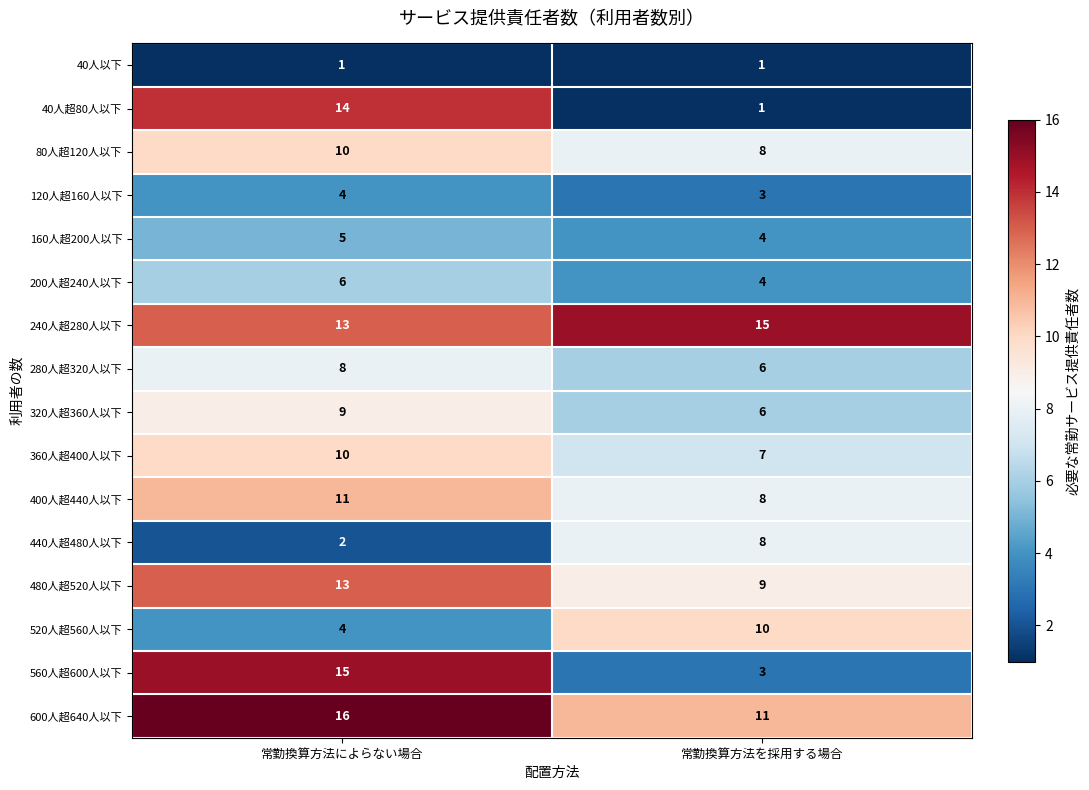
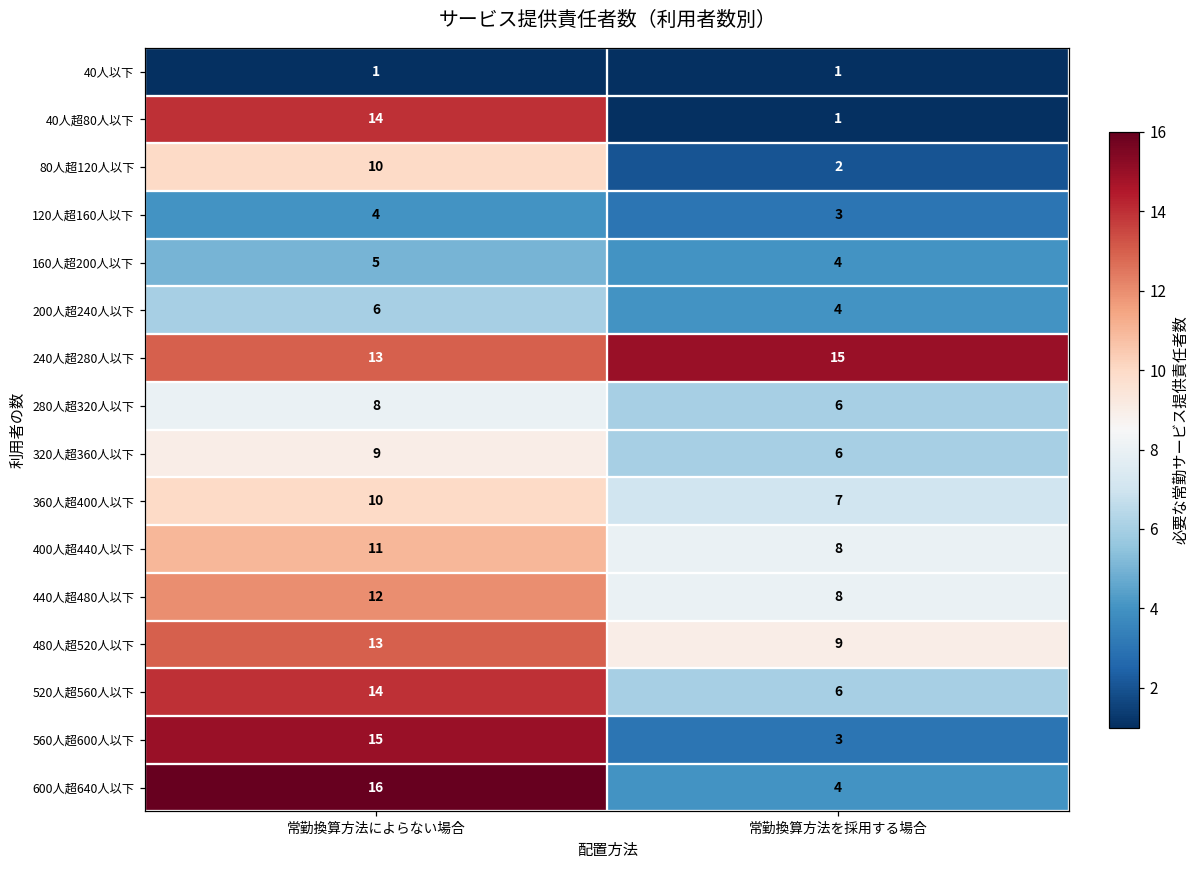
80人超120人以下, 常勤換算方法を採用する場合: 8 -> 2
440人超480人以下, 常勤換算方法によらない場合: 2 -> 12
520人超560人以下, 常勤換算方法によらない場合: 4 -> 14
520人超560人以下, 常勤換算方法を採用する場合: 10 -> 6
600人超640人以下, 常勤換算方法を採用する場合: 11 -> 4
